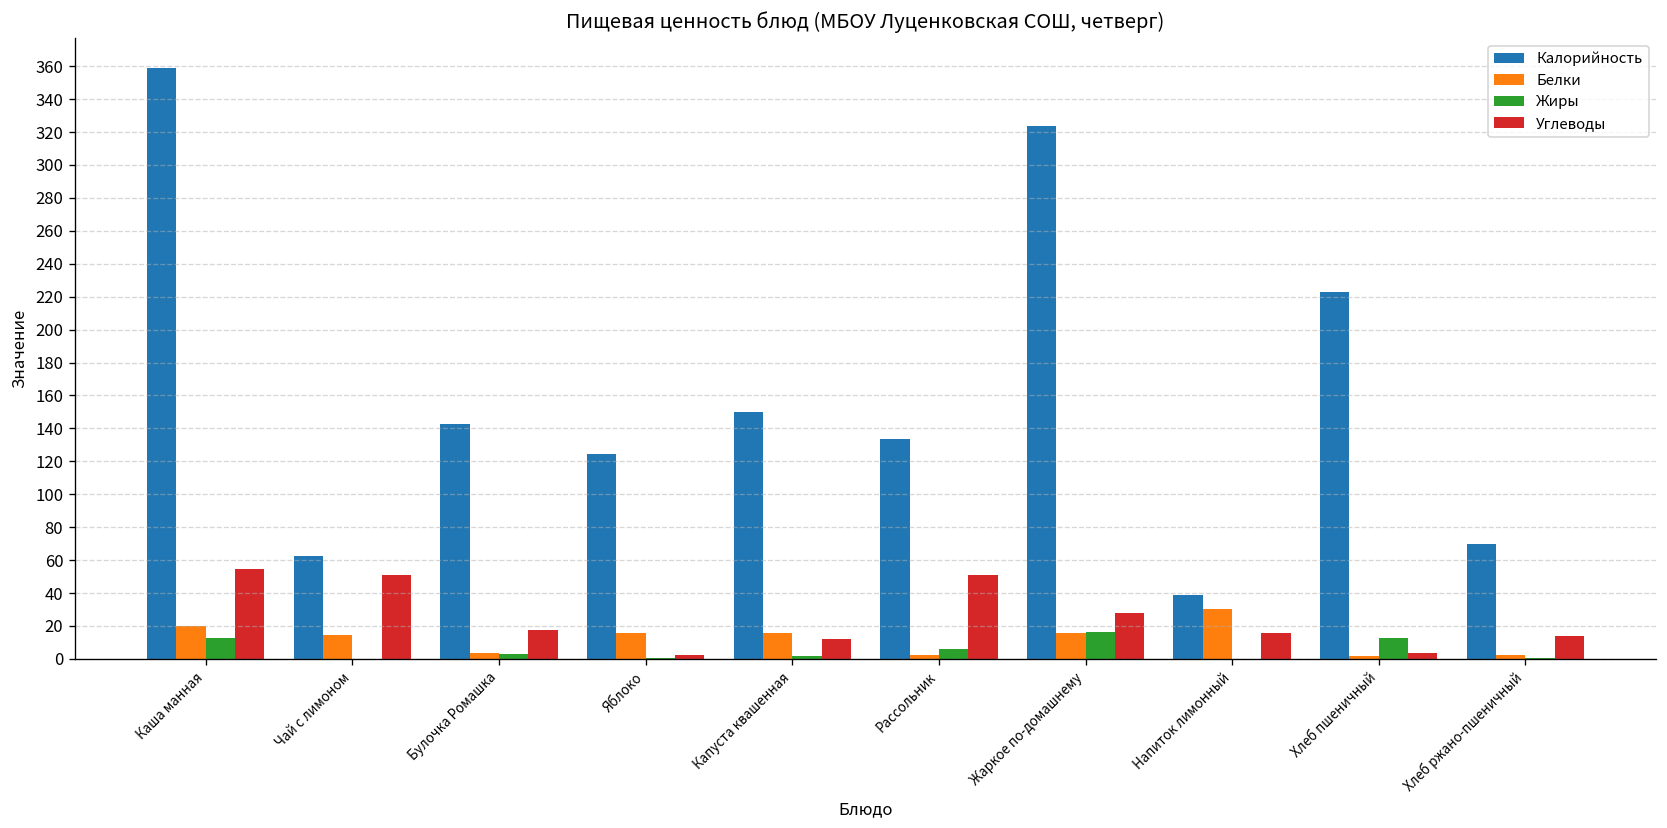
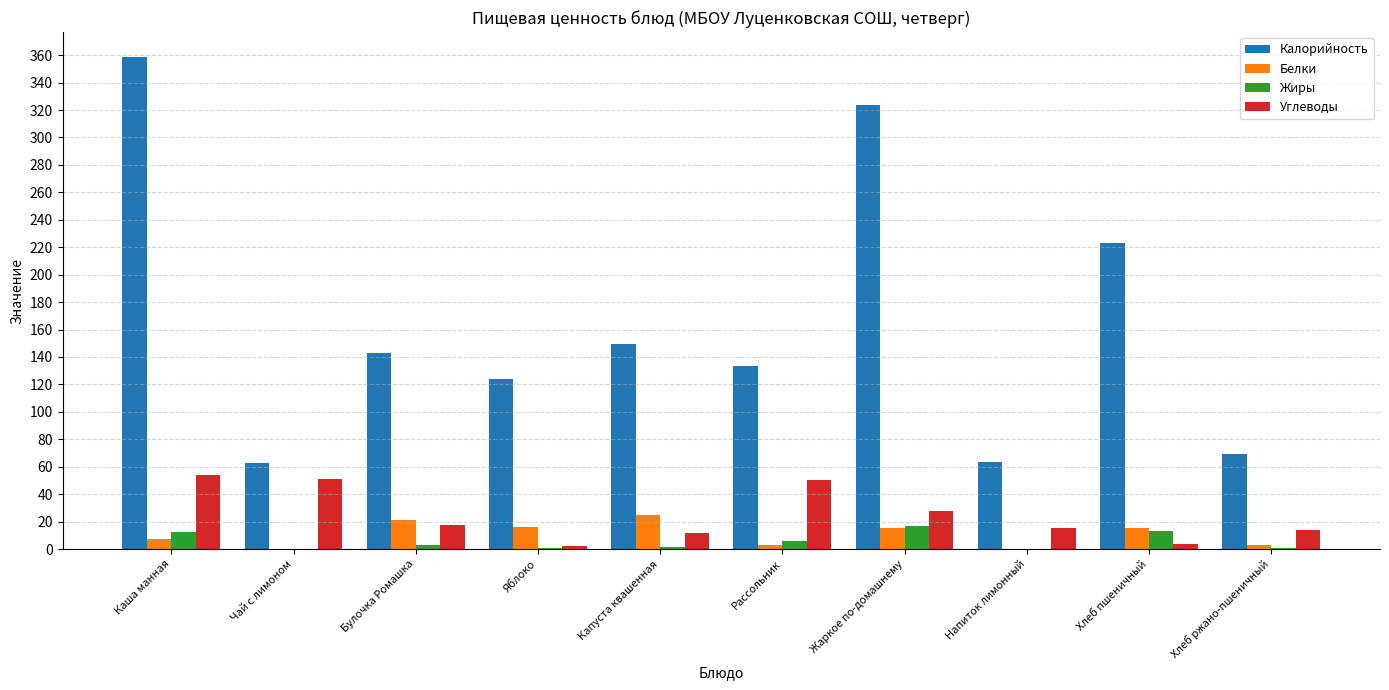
Белки, Каша манная: 20 -> 7
Белки, Чай с лимоном: 14 -> 0
Белки, Булочка Ромашка: 4 -> 21
Белки, Капуста квашенная: 15 -> 25
Калорийность, Напиток лимонный: 39 -> 63
Белки, Напиток лимонный: 30 -> 0
Белки, Хлеб пшеничный: 2 -> 15
